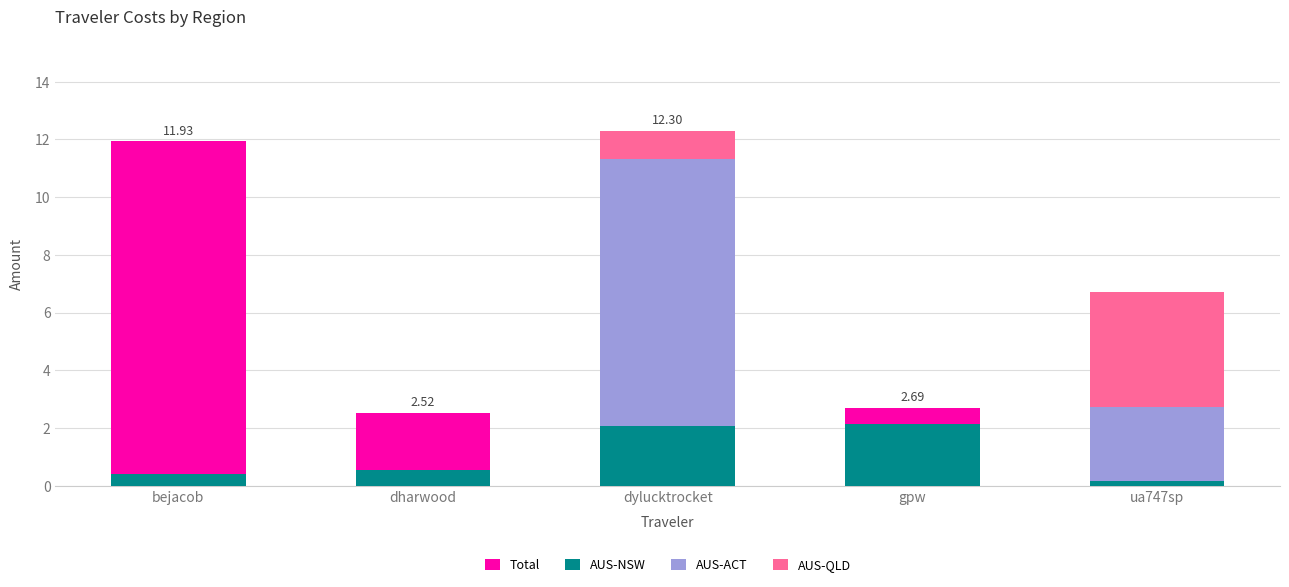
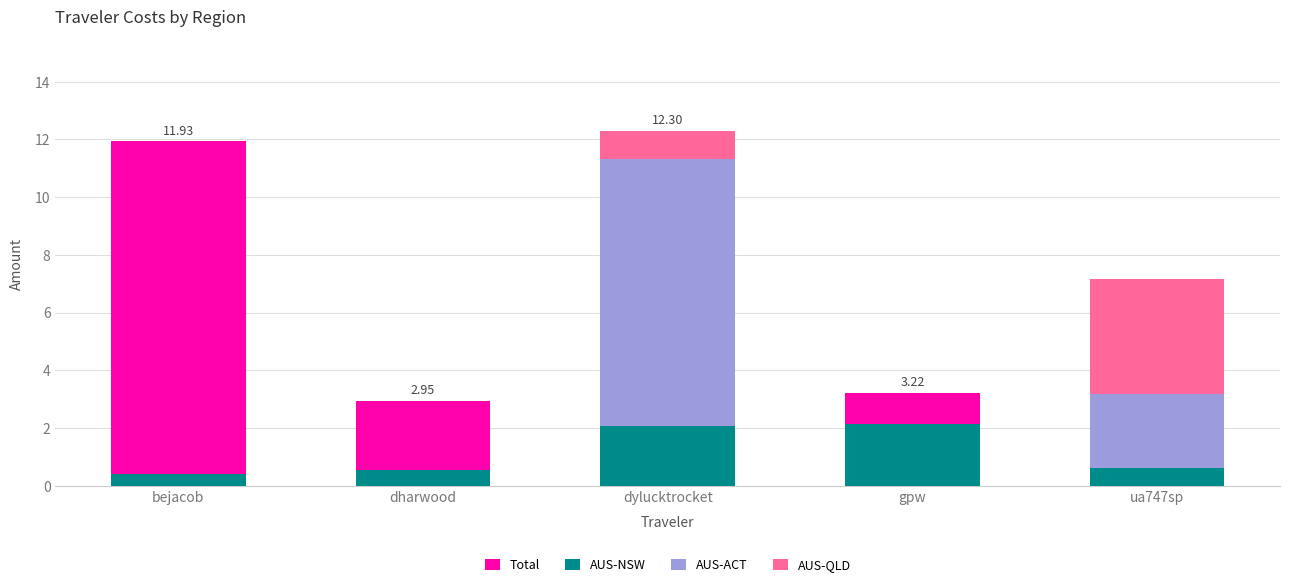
Total, dharwood: 2.52 -> 2.95
Total, gpw: 2.69 -> 3.22
AUS-NSW, ua747sp: 0.2 -> 0.6
